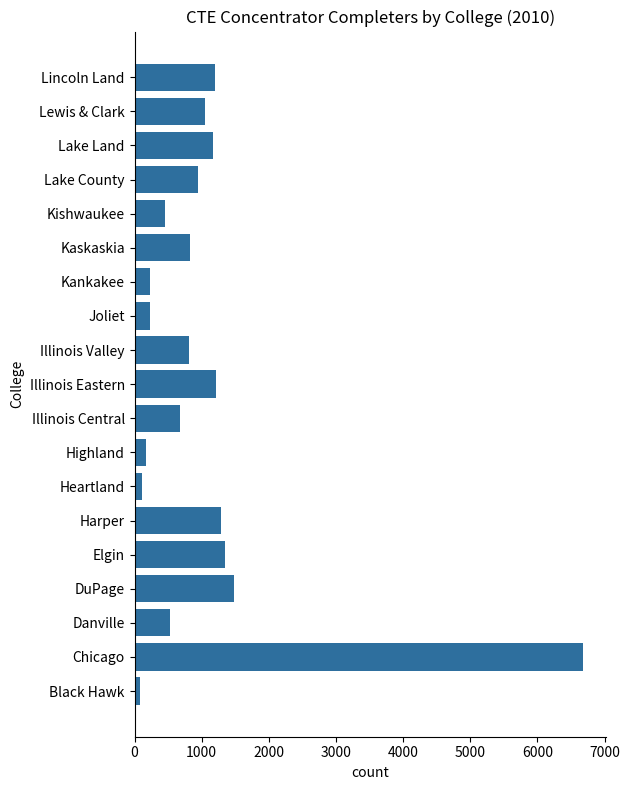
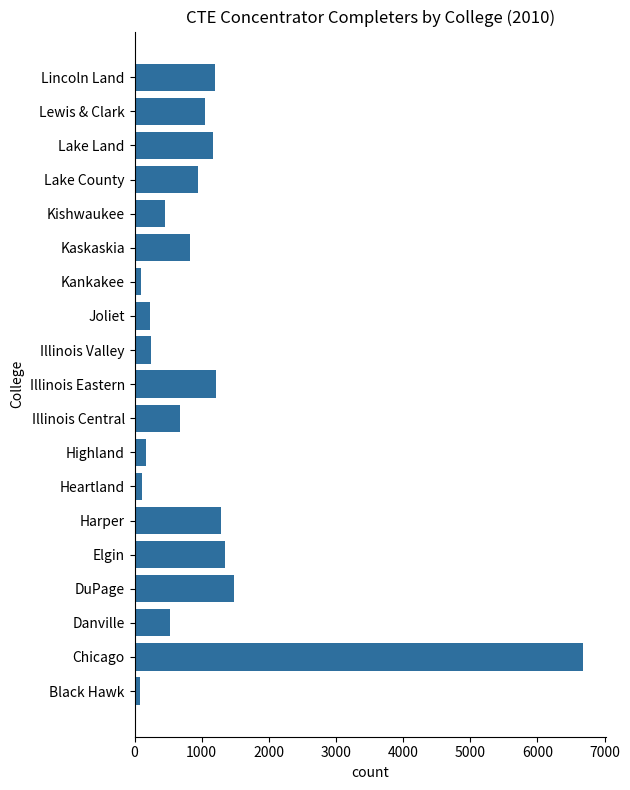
Kankakee: 200 -> 100
Illinois Valley: 800 -> 200
